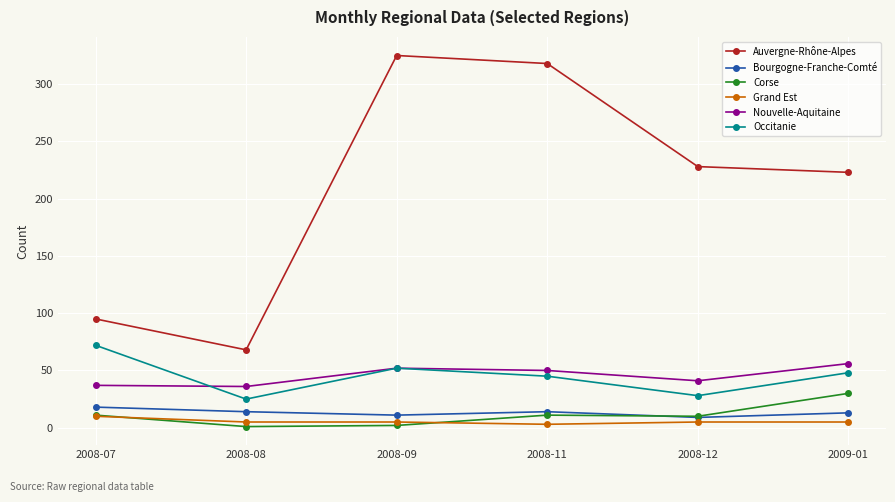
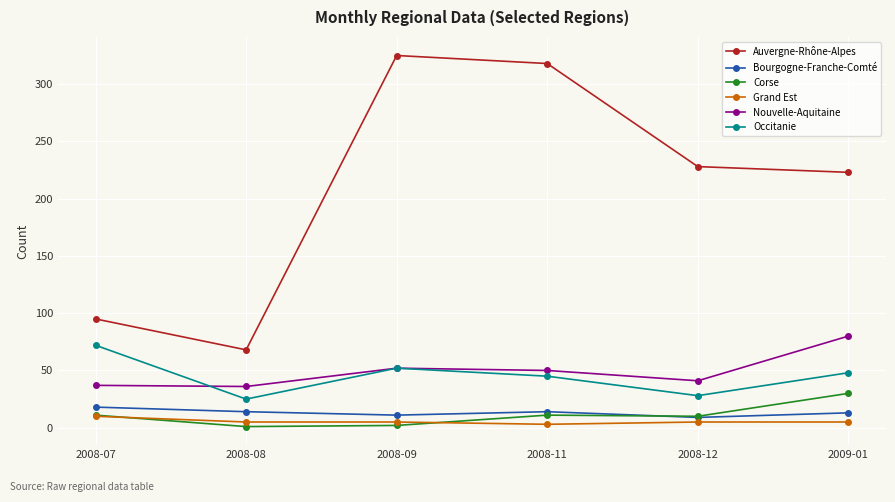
Nouvelle-Aquitaine, 2009-01: 56 -> 80
